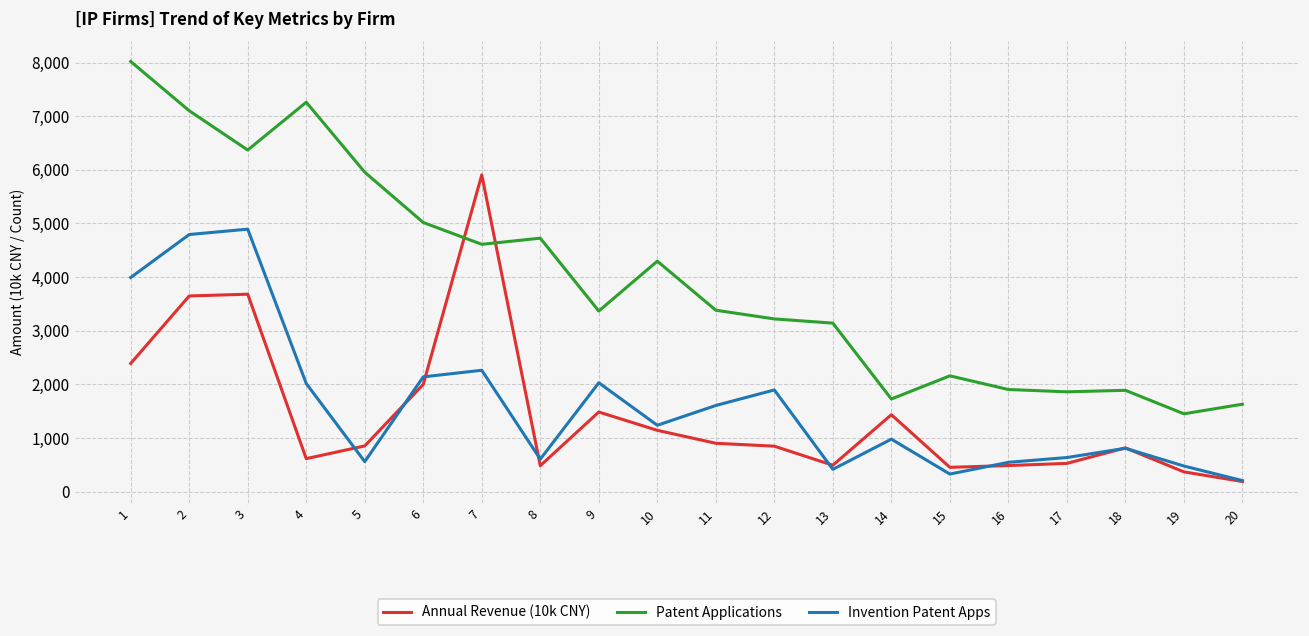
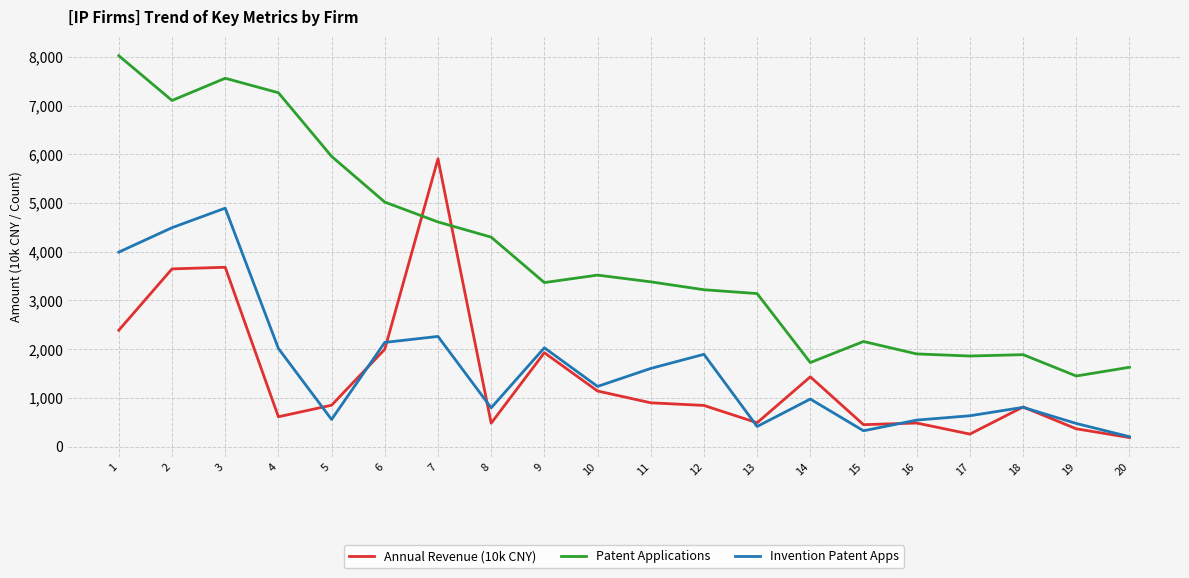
Invention Patent Apps, 2: 4,800 -> 4,500
Patent Applications, 3: 6,400 -> 7,600
Patent Applications, 8: 4,700 -> 4,300
Invention Patent Apps, 8: 600 -> 800
Annual Revenue (10k CNY), 9: 1,500 -> 1,900
Patent Applications, 10: 4,300 -> 3,500
Annual Revenue (10k CNY), 17: 500 -> 300
